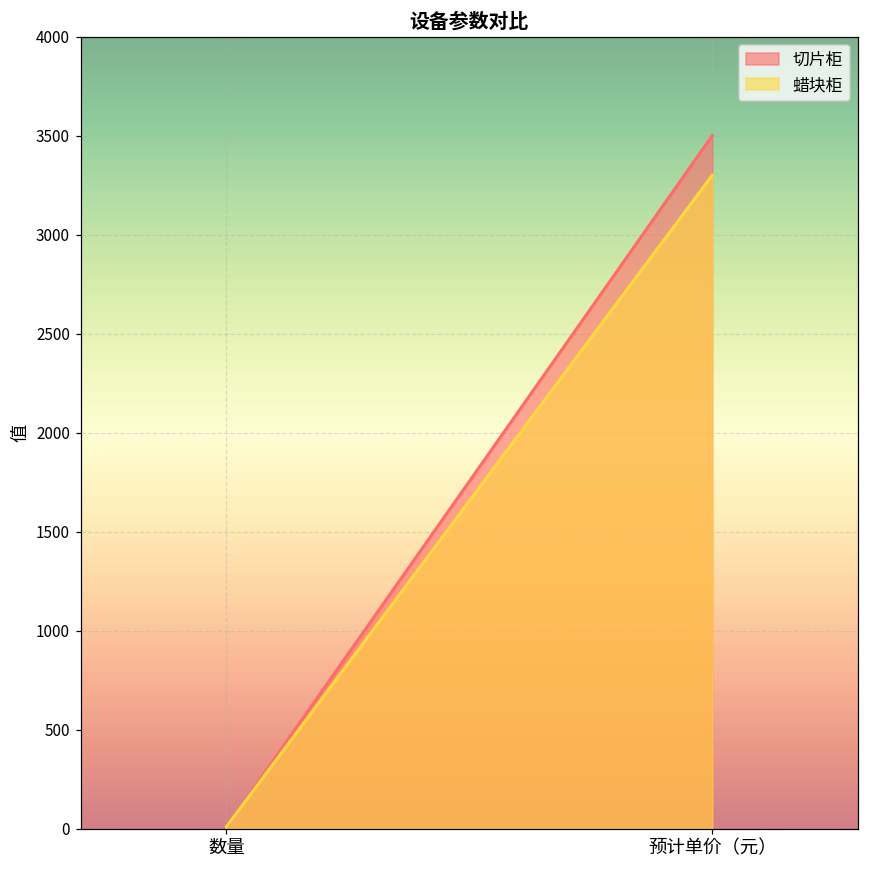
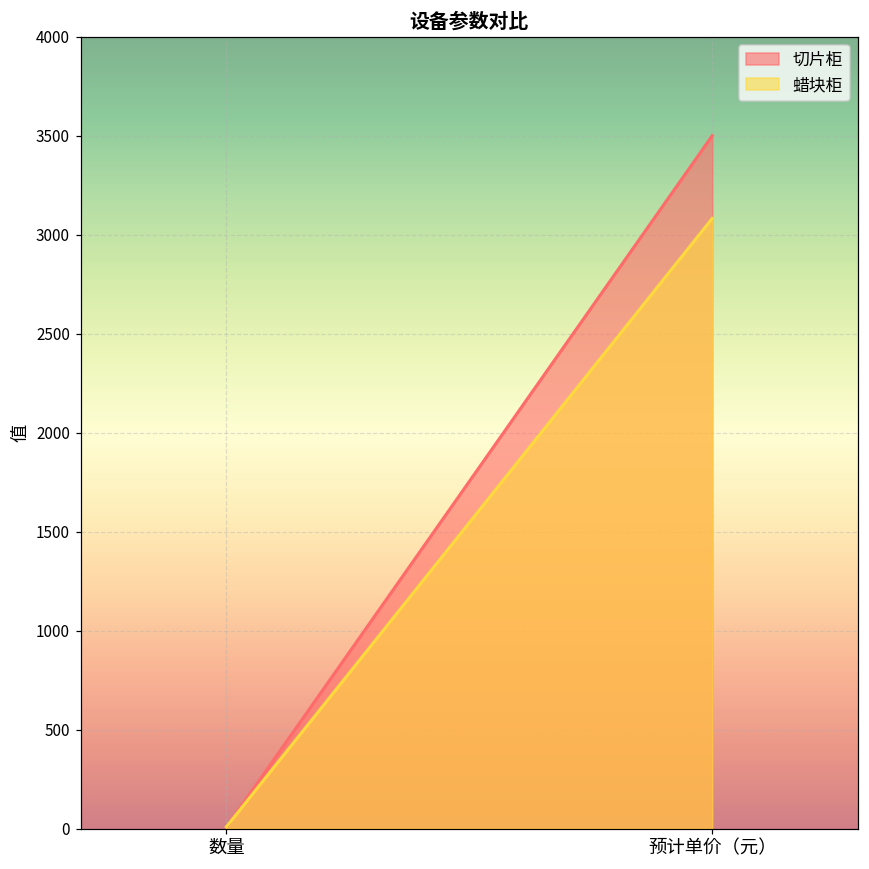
蜡块柜, 预计单价（元）: 3300 -> 3080
